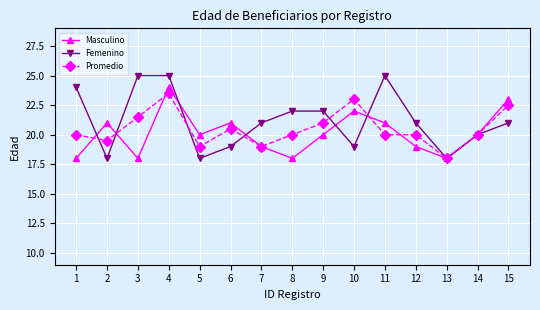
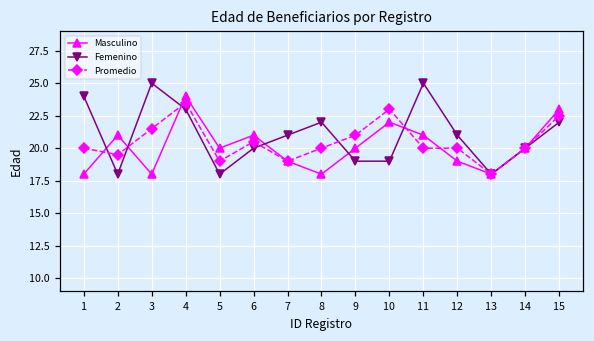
Femenino, 4: 25 -> 23
Femenino, 6: 19 -> 20
Femenino, 9: 22 -> 19
Femenino, 15: 21 -> 22
